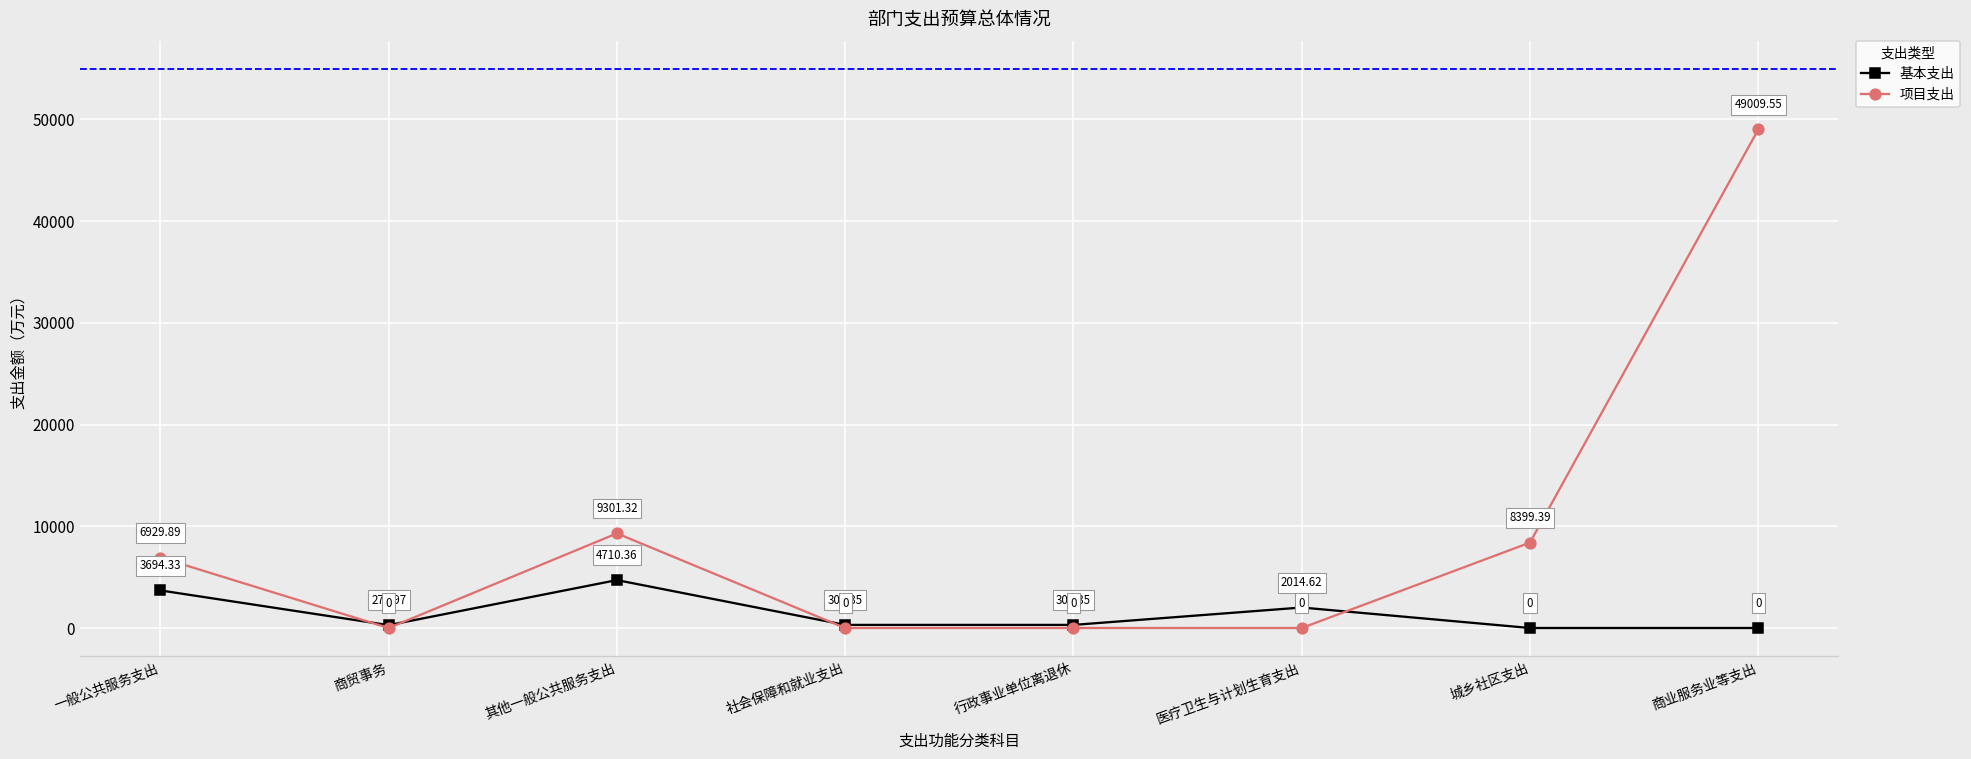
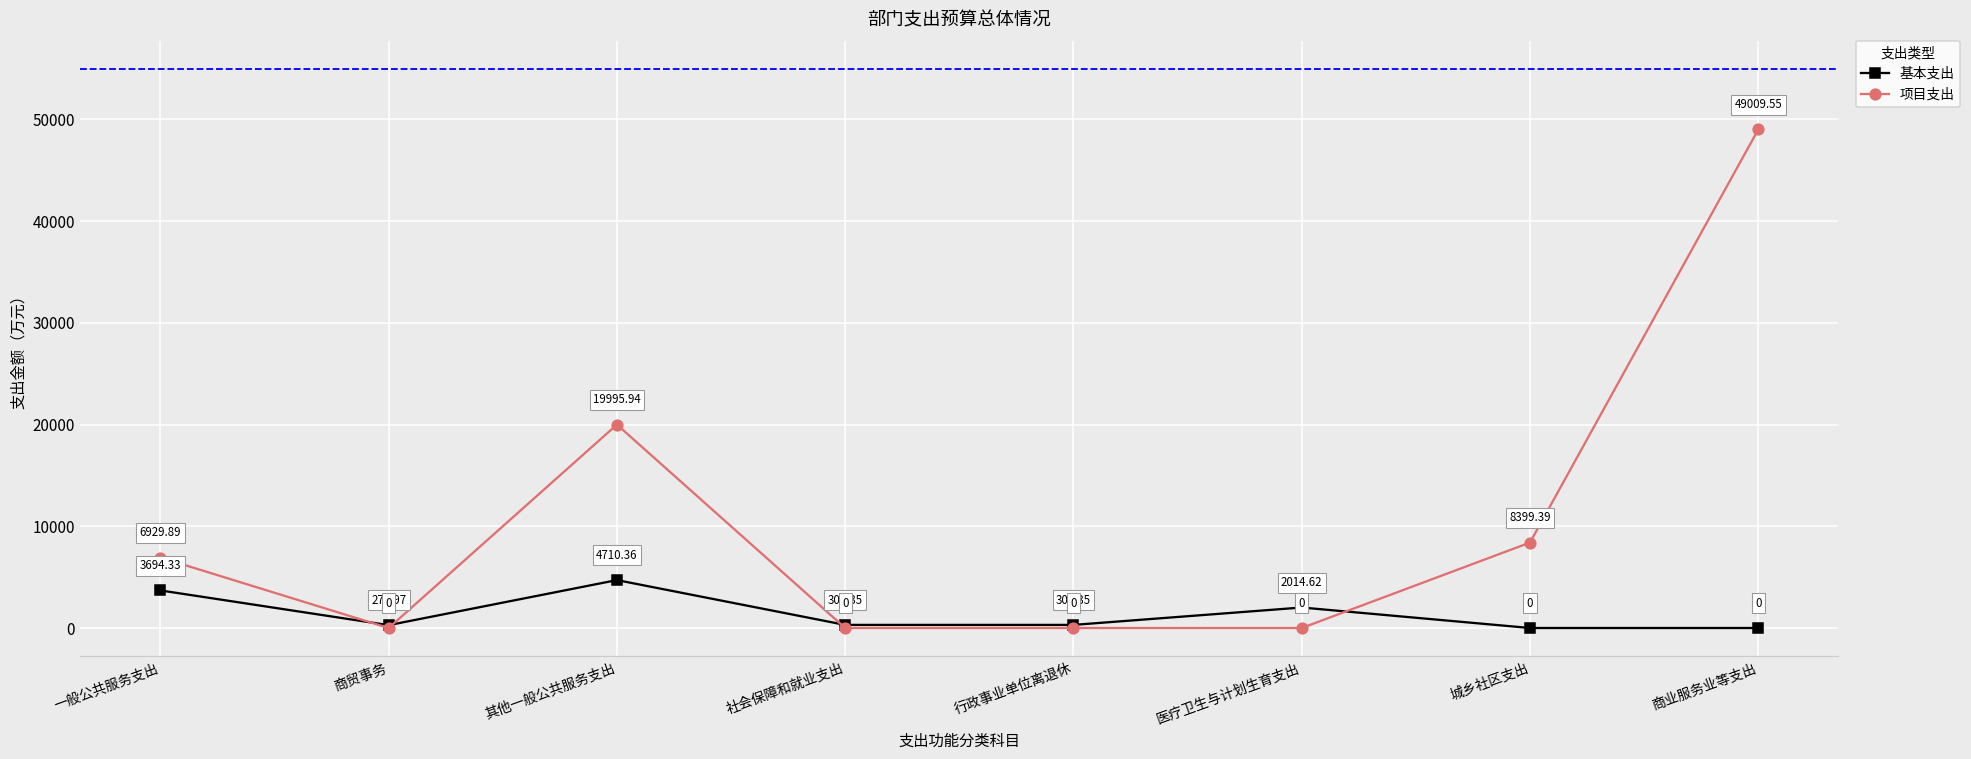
项目支出, 其他一般公共服务支出: 9301.32 -> 19995.94
